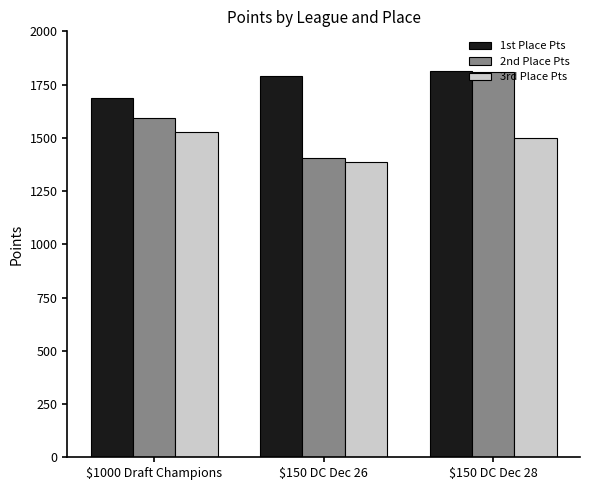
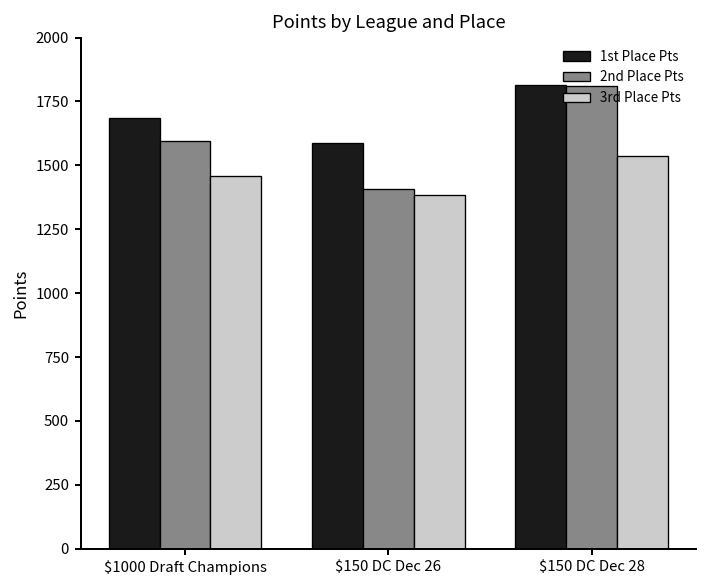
3rd Place Pts, $1000 Draft Champions: 1530 -> 1460
1st Place Pts, $150 DC Dec 26: 1790 -> 1590
3rd Place Pts, $150 DC Dec 28: 1500 -> 1540
